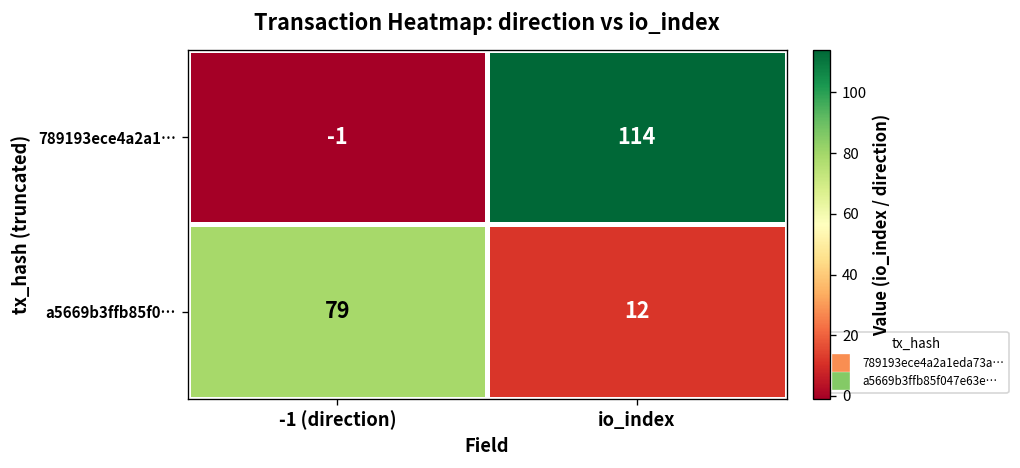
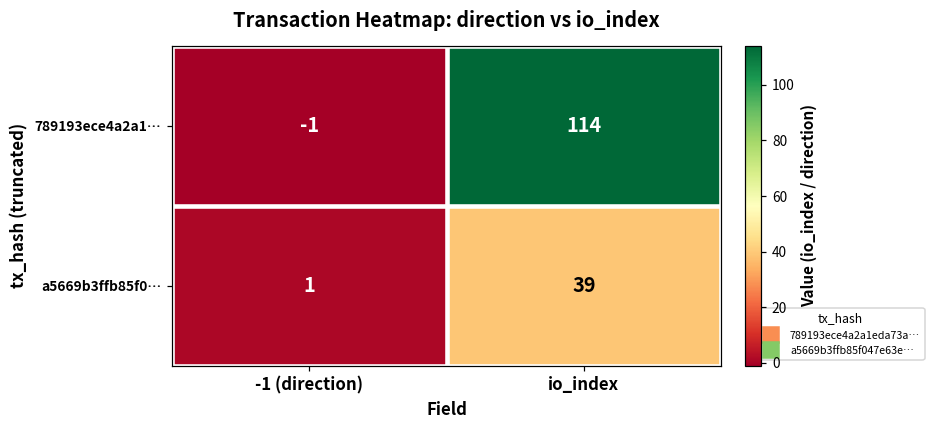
a5669b3ffb85f0…, -1 (direction): 79 -> 1
a5669b3ffb85f0…, io_index: 12 -> 39
